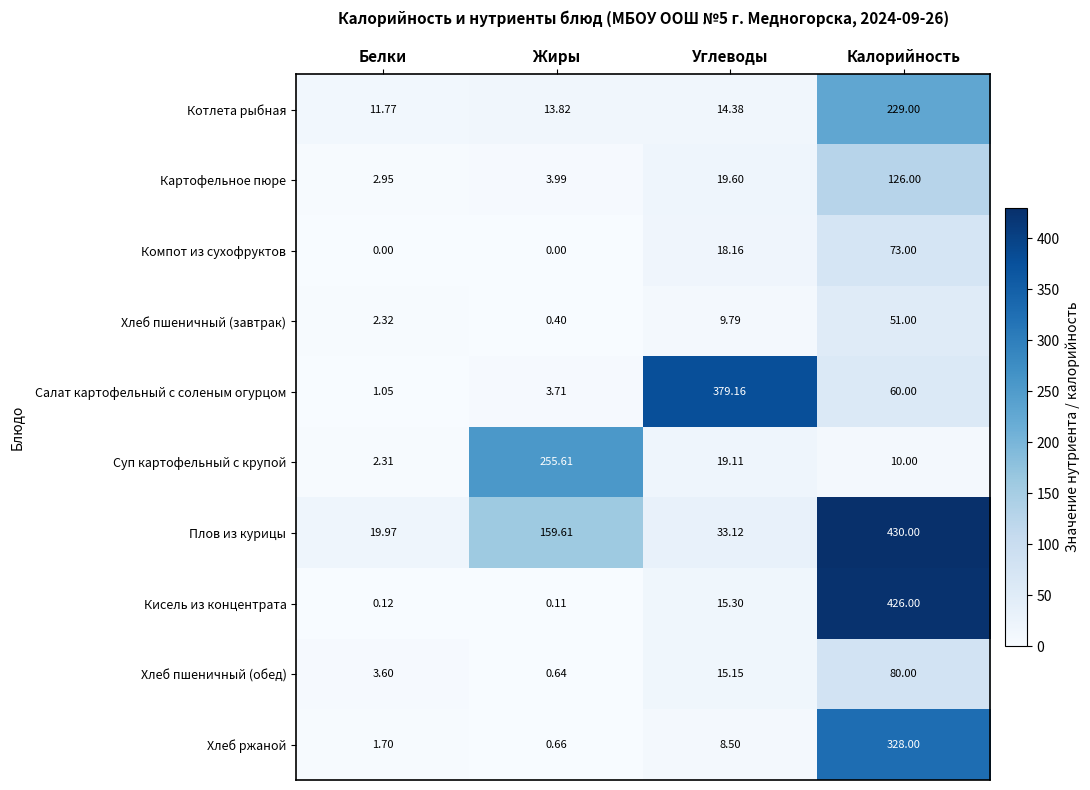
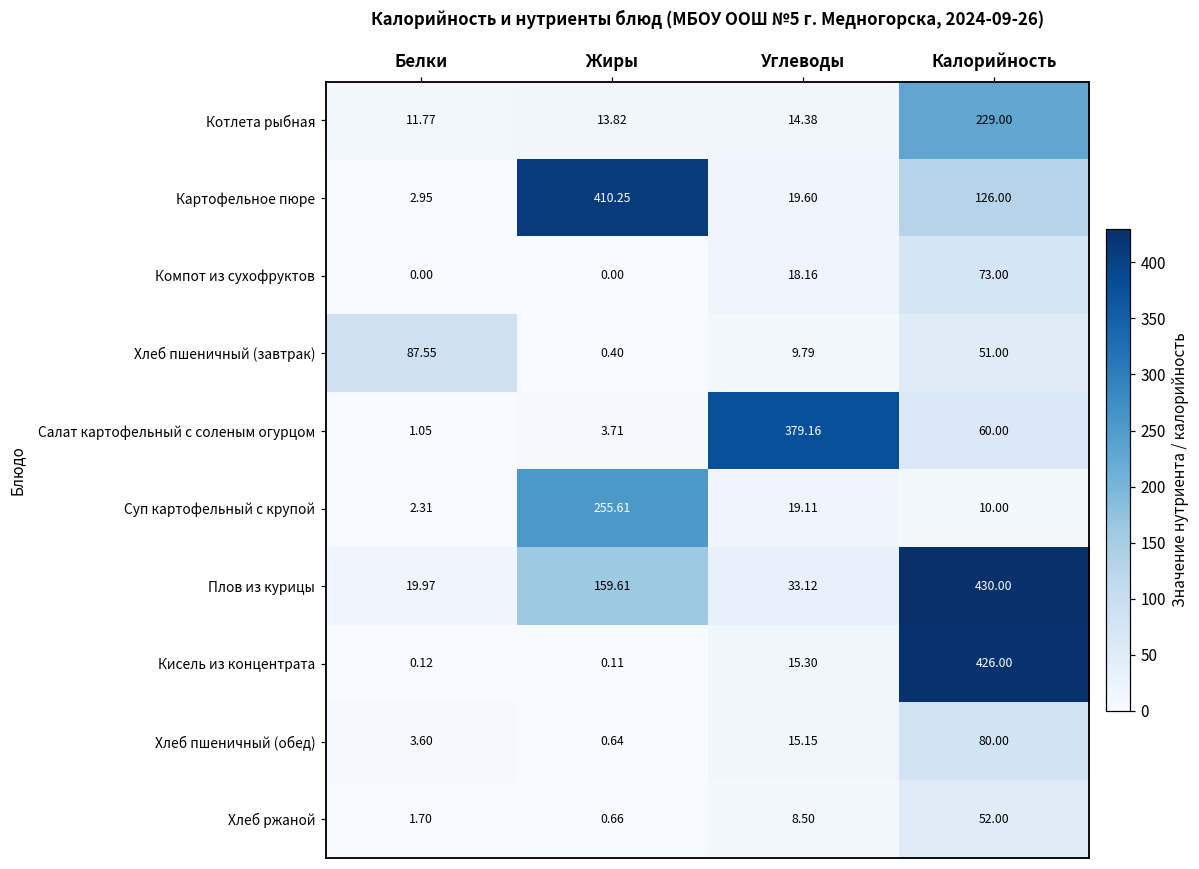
Картофельное пюре, Жиры: 3.99 -> 410.25
Хлеб пшеничный (завтрак), Белки: 2.32 -> 87.55
Хлеб ржаной, Калорийность: 328.00 -> 52.00
